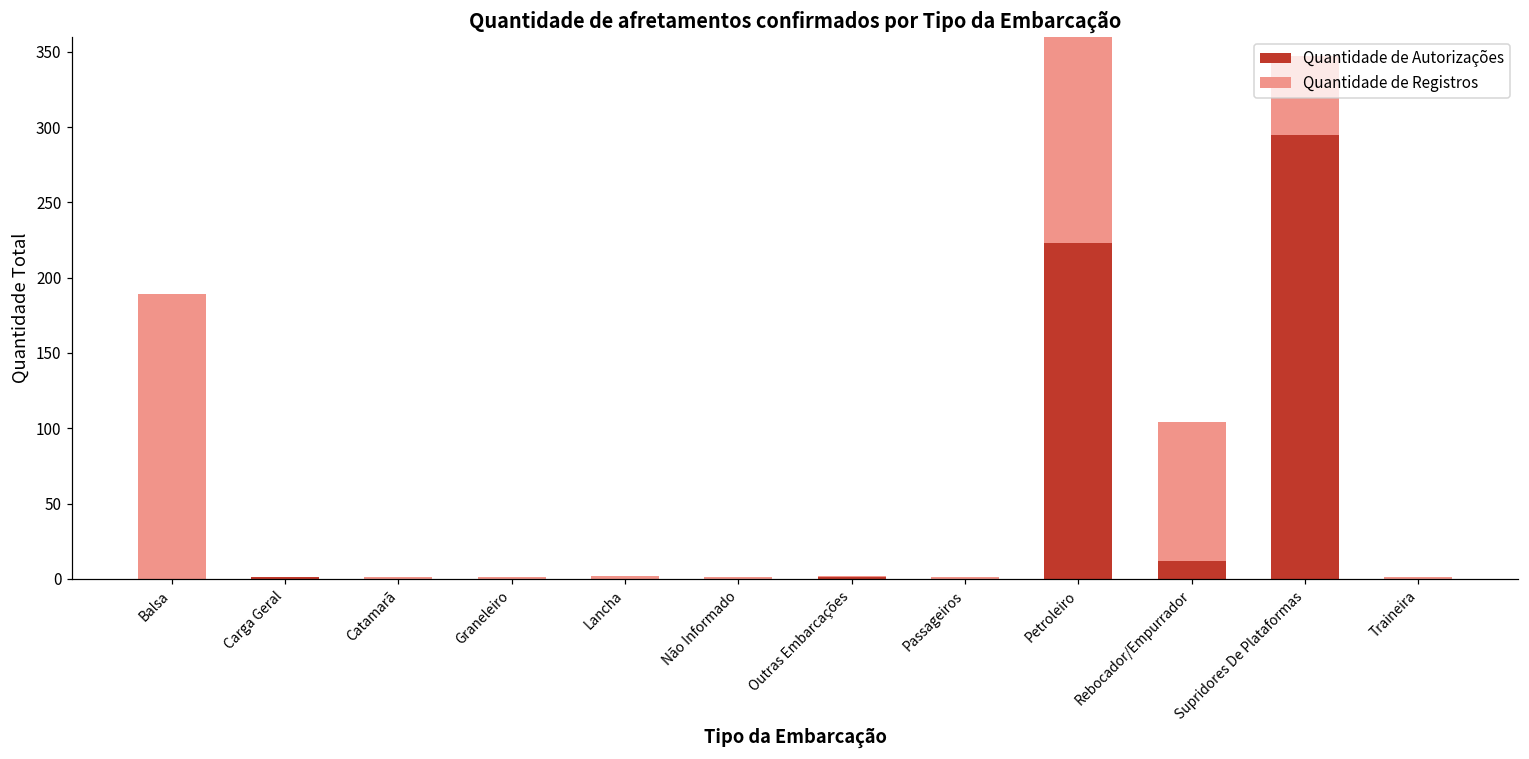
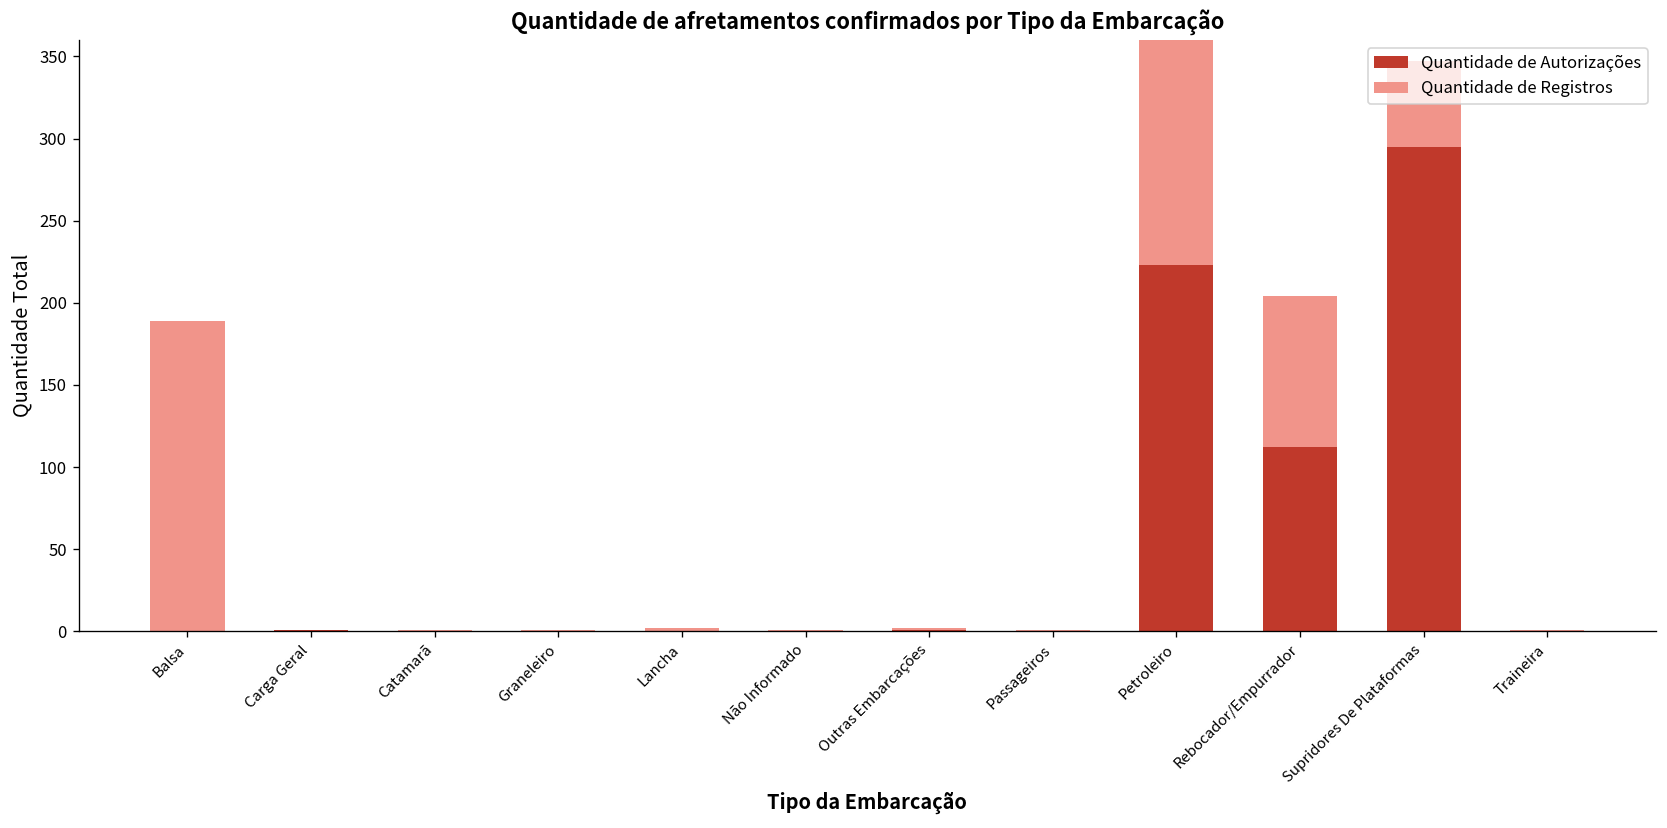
Quantidade de Autorizações, Rebocador/Empurrador: 12 -> 112
